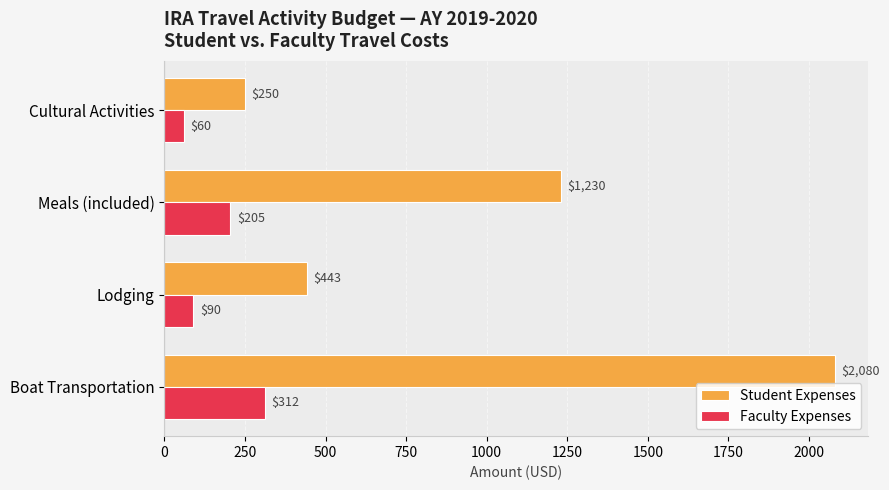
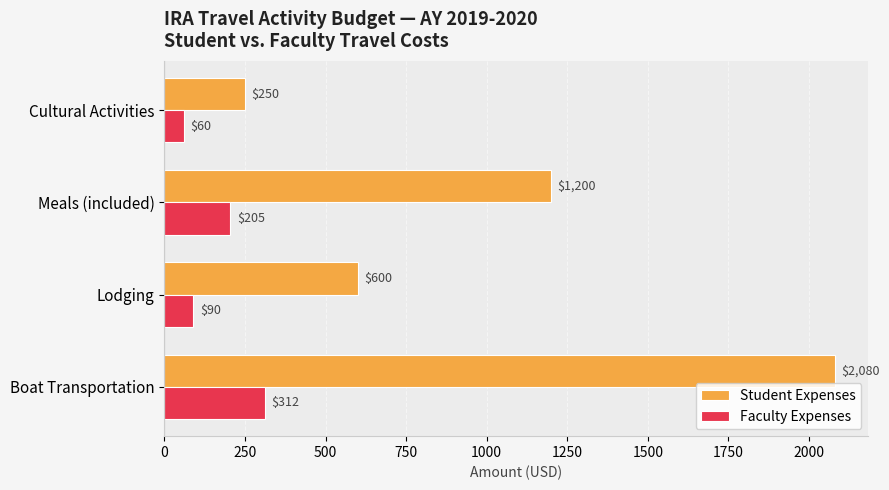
Student Expenses, Meals (included): $1,230 -> $1,200
Student Expenses, Lodging: $443 -> $600
